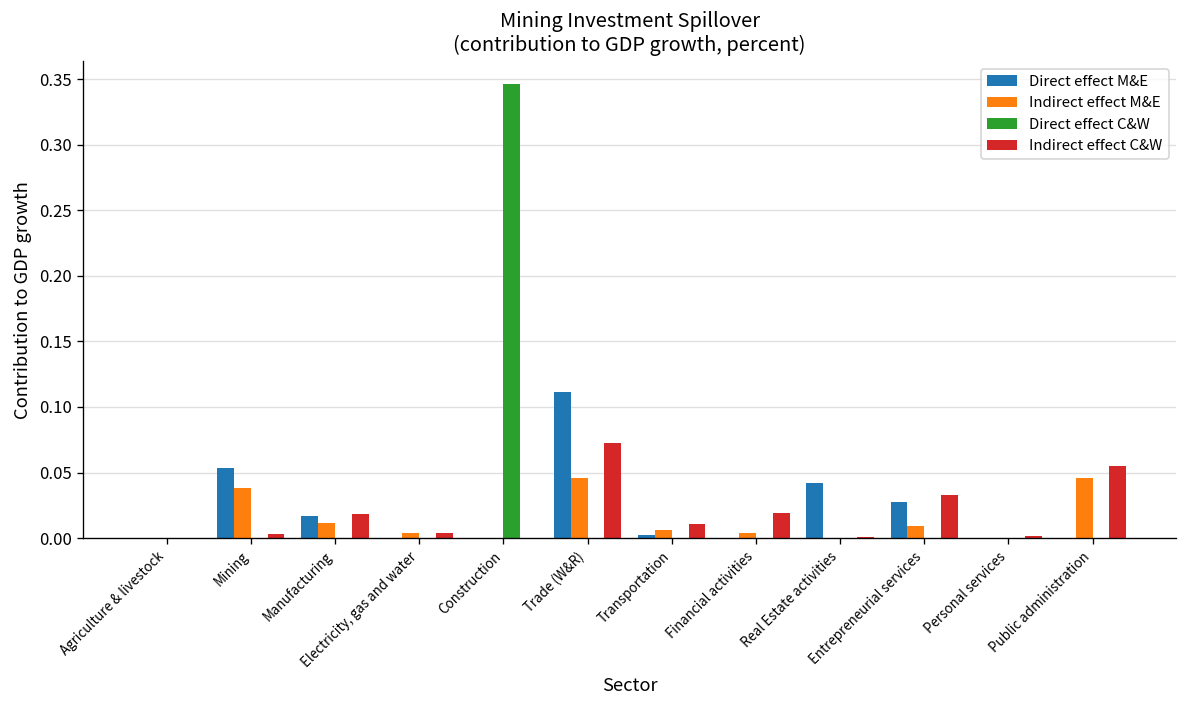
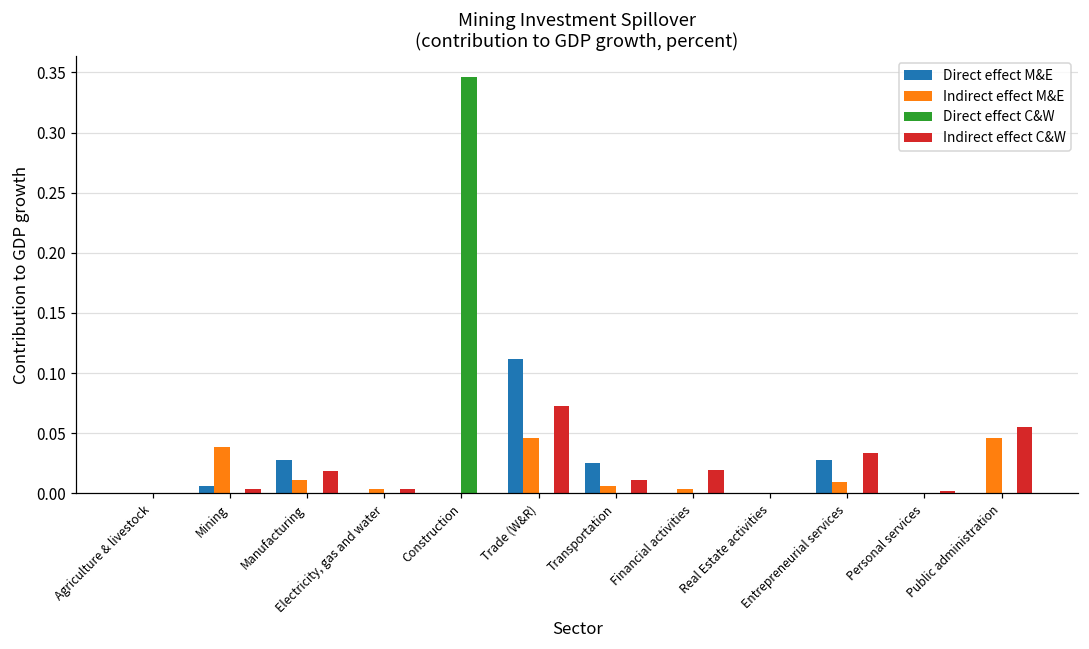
Direct effect M&E, Mining: 0.053 -> 0.006
Direct effect M&E, Manufacturing: 0.017 -> 0.028
Direct effect M&E, Transportation: 0.002 -> 0.025
Direct effect M&E, Real Estate activities: 0.042 -> 0.000
